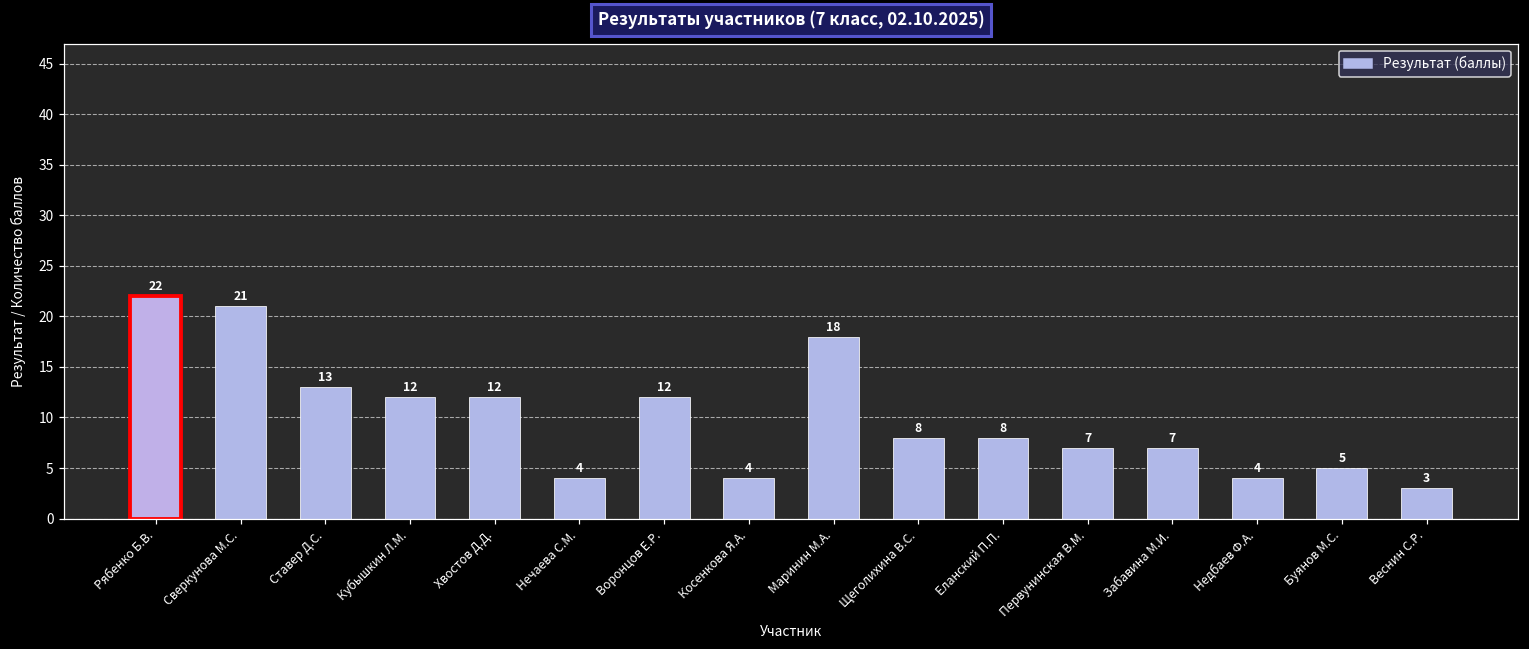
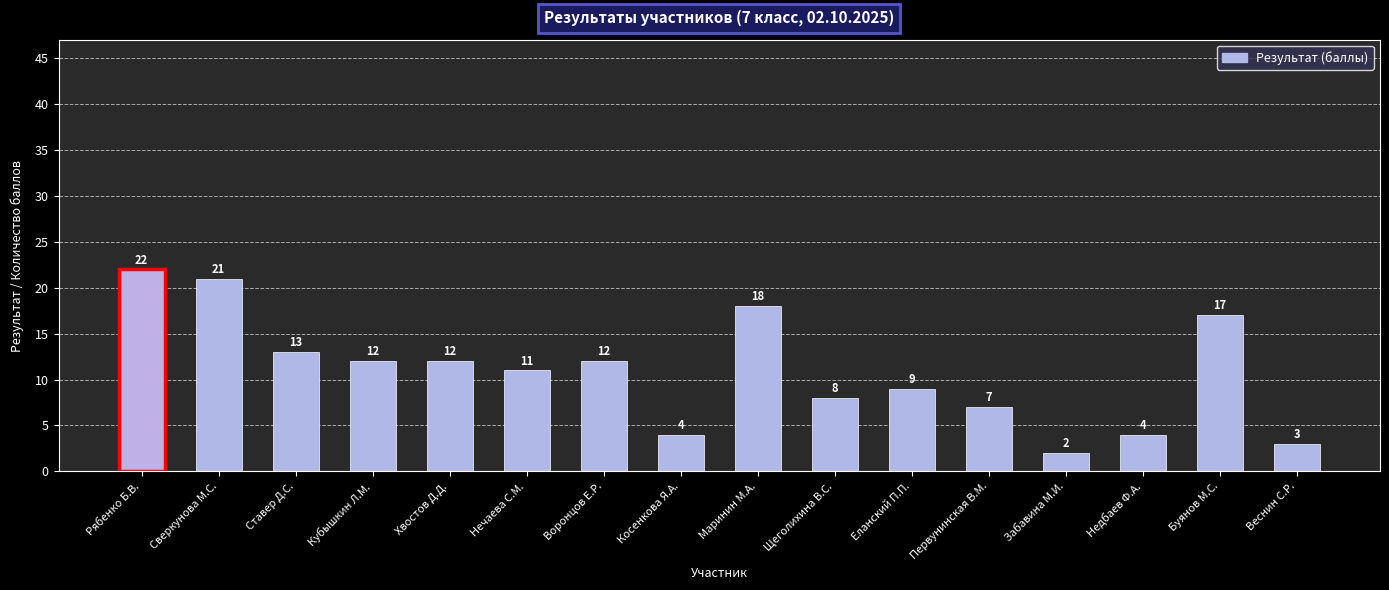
Нечаева С.М.: 4 -> 11
Еланский П.П.: 8 -> 9
Забавина М.И.: 7 -> 2
Буянов М.С.: 5 -> 17
